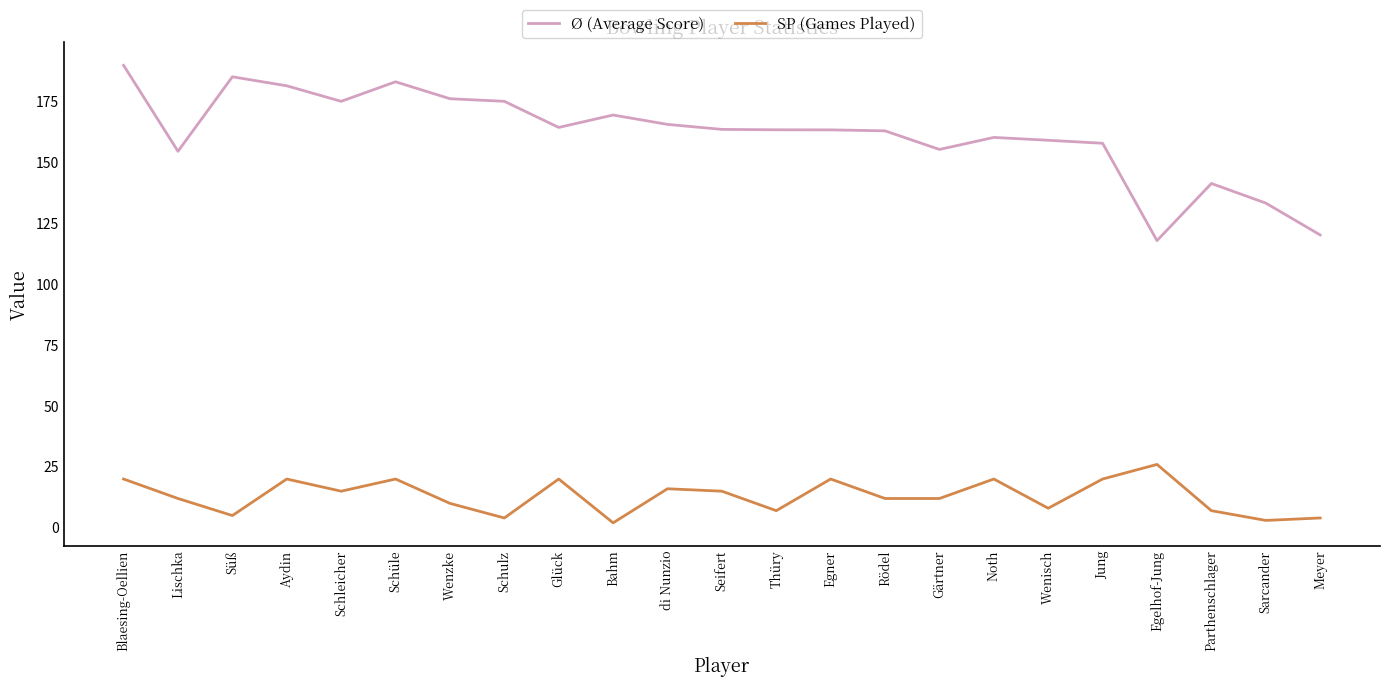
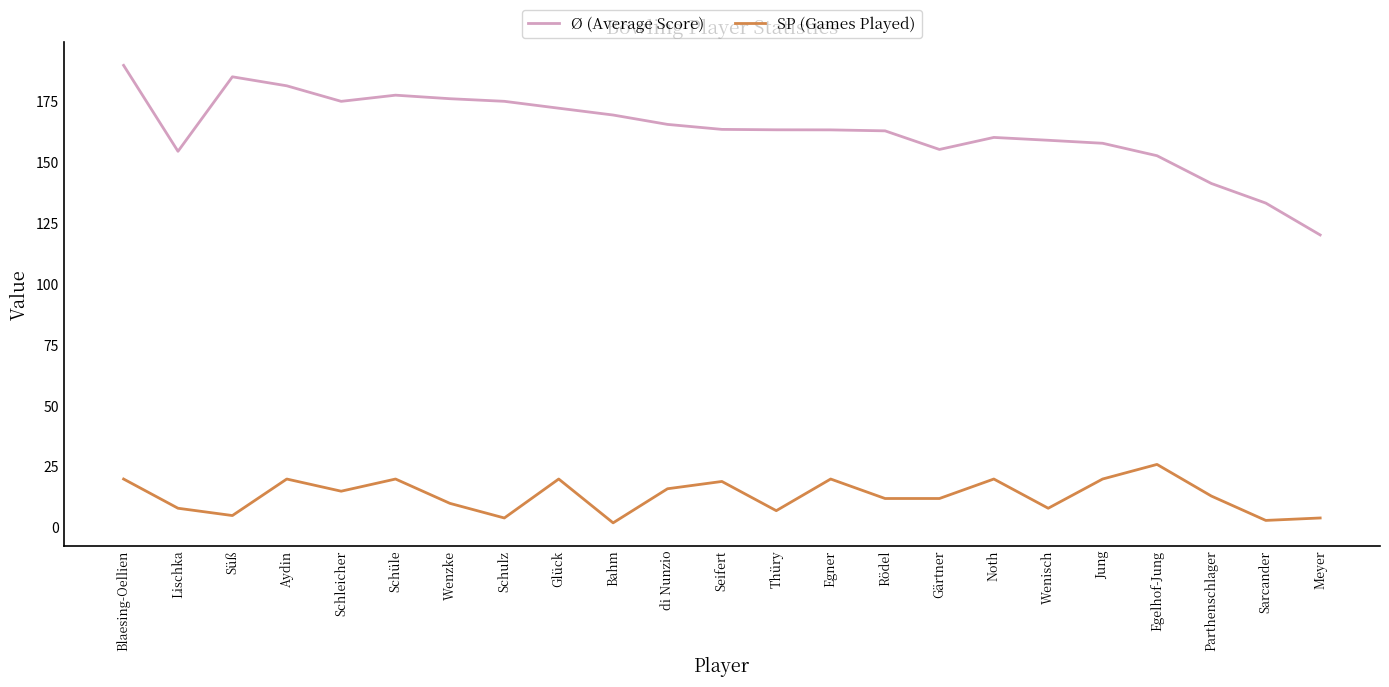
SP (Games Played), Lischka: 12 -> 8
Ø (Average Score), Schüle: 183 -> 178
Ø (Average Score), Glück: 164 -> 172
SP (Games Played), Seifert: 15 -> 19
Ø (Average Score), Egelhof-Jung: 118 -> 153
SP (Games Played), Parthenschlager: 7 -> 13
